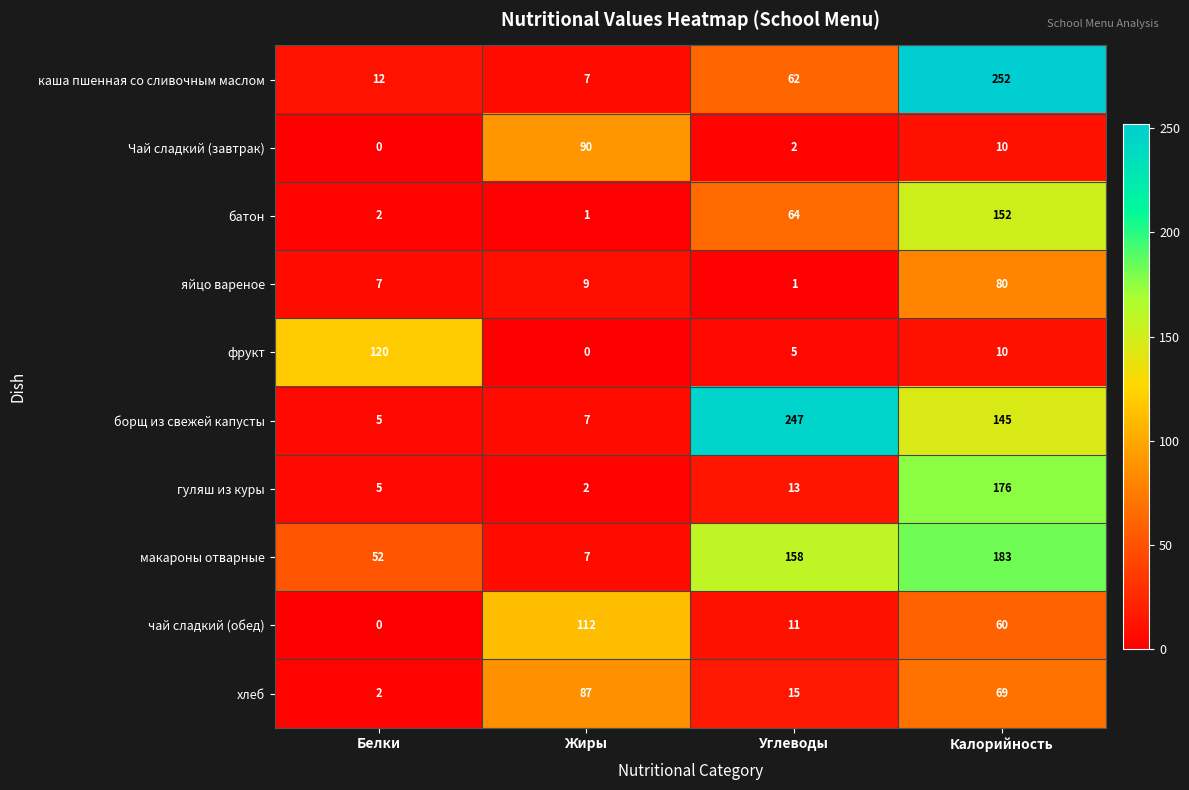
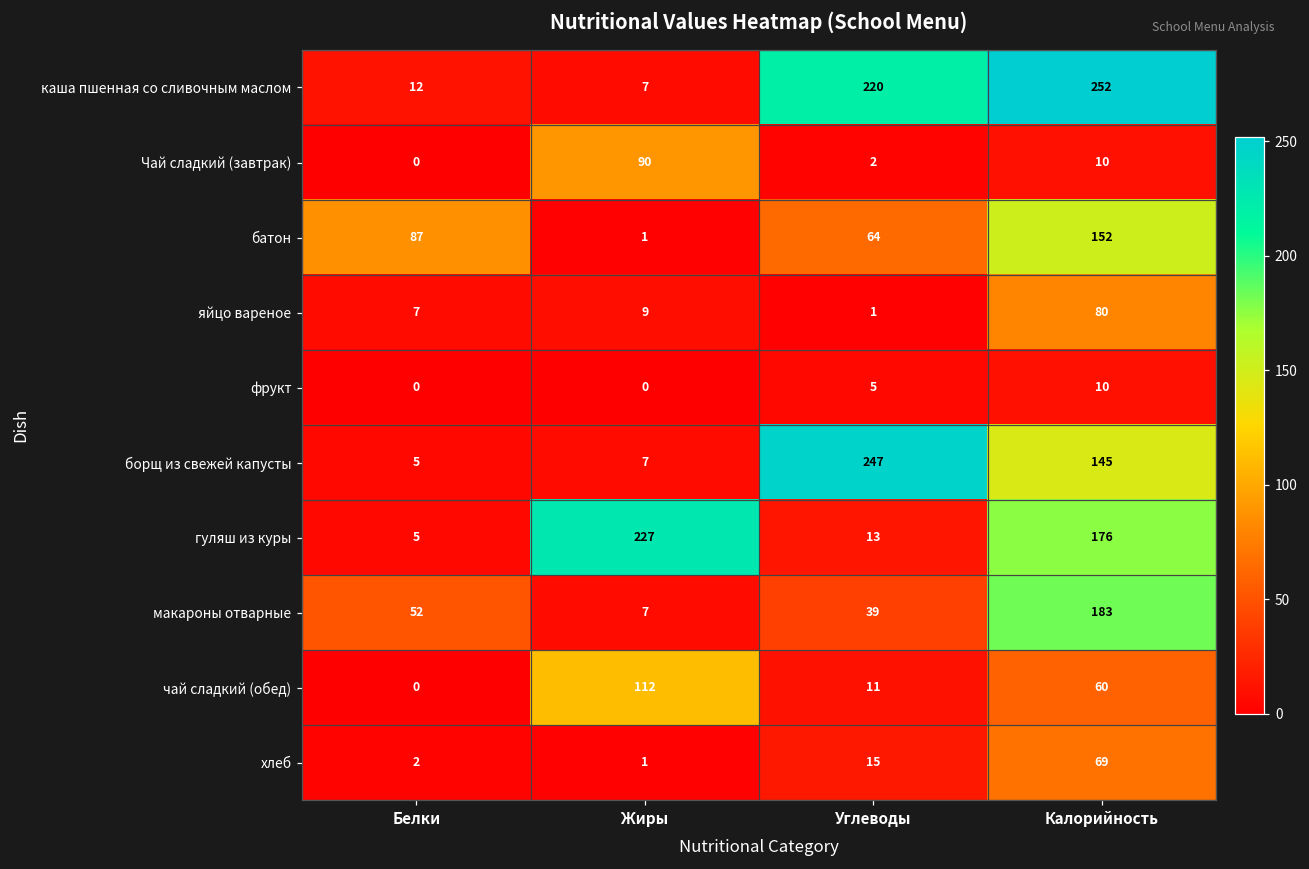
каша пшенная со сливочным маслом, Углеводы: 62 -> 220
батон, Белки: 2 -> 87
фрукт, Белки: 120 -> 0
гуляш из куры, Жиры: 2 -> 227
макароны отварные, Углеводы: 158 -> 39
хлеб, Жиры: 87 -> 1
